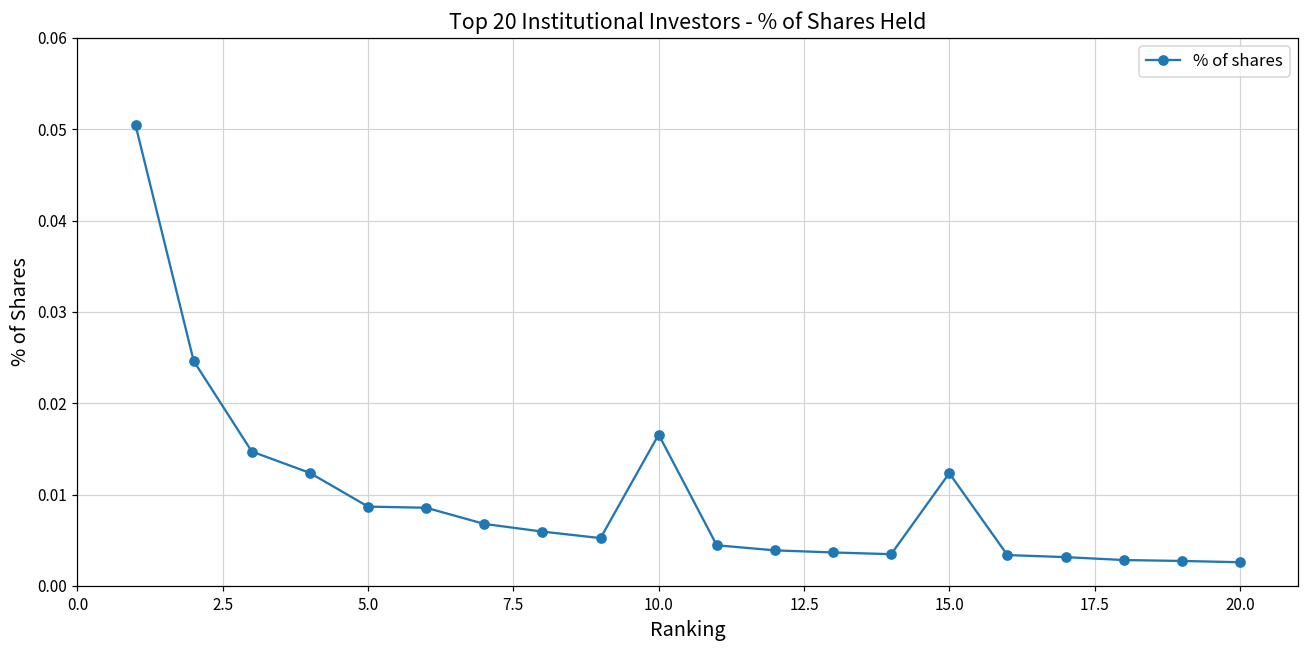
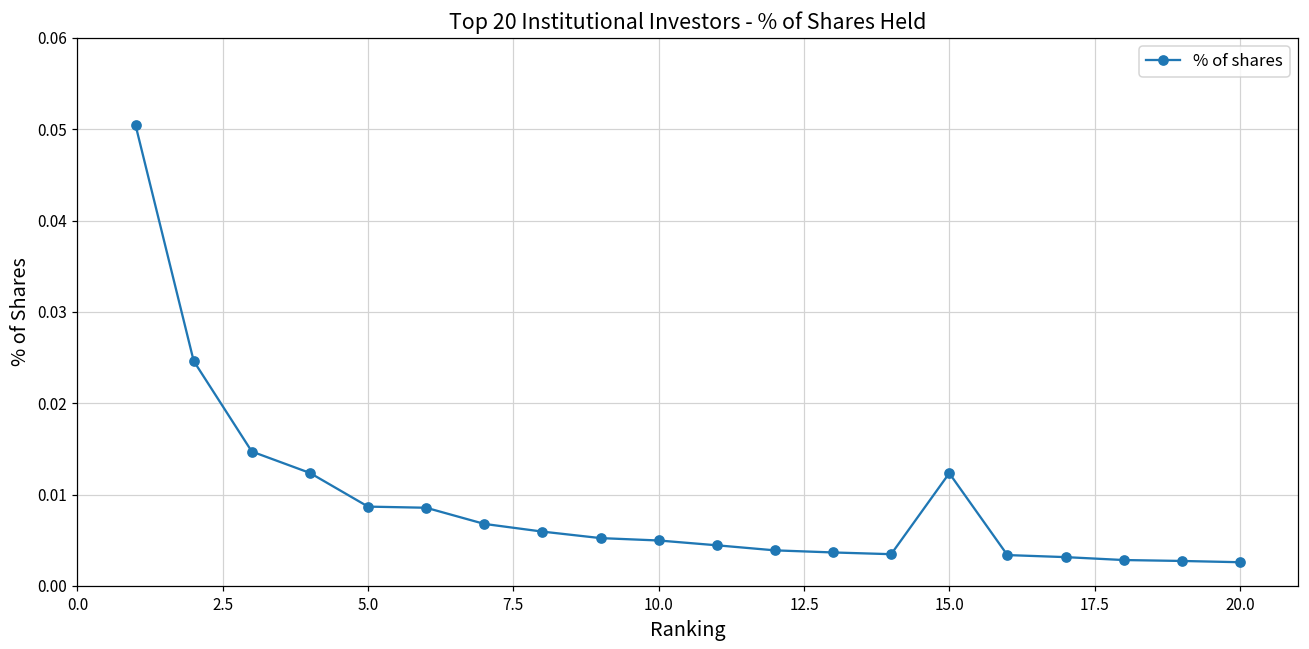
10.0: 0.017 -> 0.005
